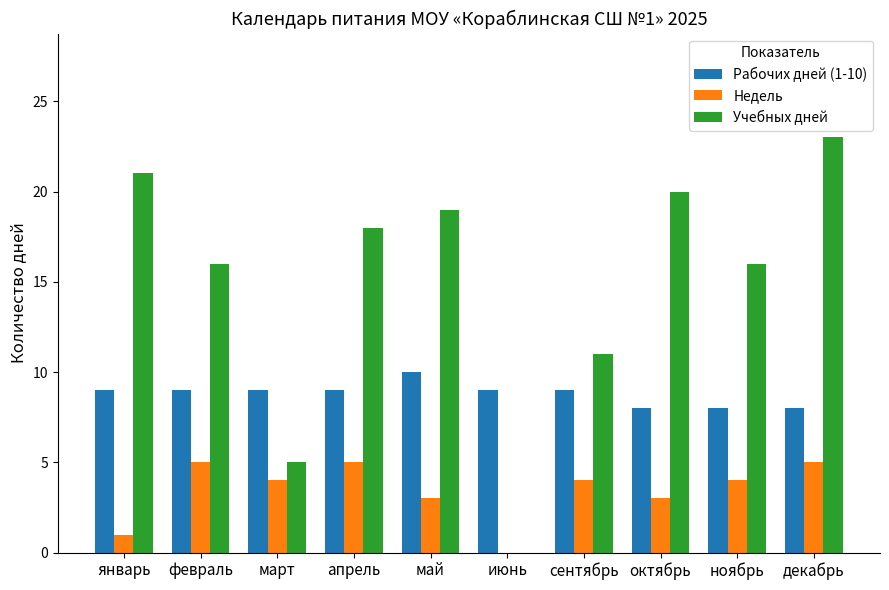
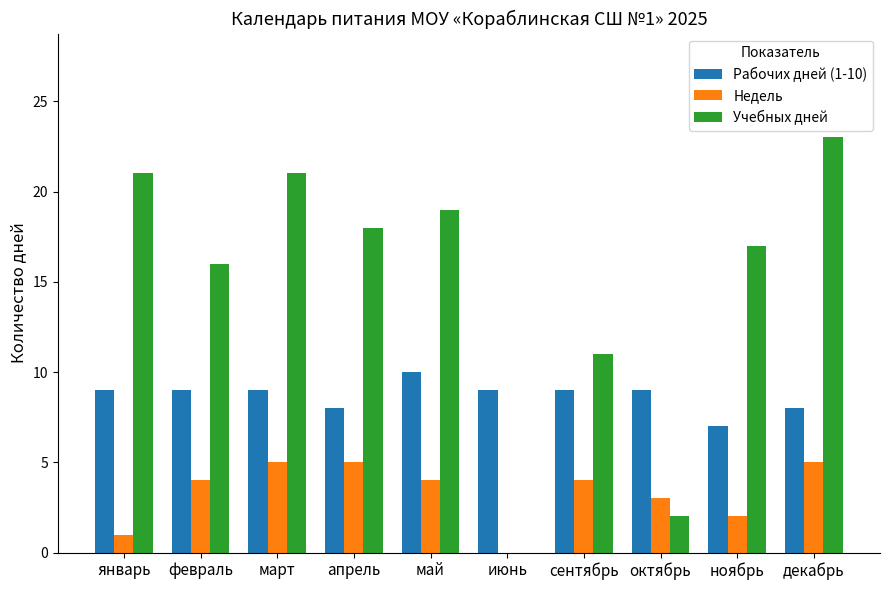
Недель, февраль: 5 -> 4
Недель, март: 4 -> 5
Учебных дней, март: 5 -> 21
Рабочих дней (1-10), апрель: 9 -> 8
Недель, май: 3 -> 4
Рабочих дней (1-10), октябрь: 8 -> 9
Учебных дней, октябрь: 20 -> 2
Рабочих дней (1-10), ноябрь: 8 -> 7
Недель, ноябрь: 4 -> 2
Учебных дней, ноябрь: 16 -> 17
